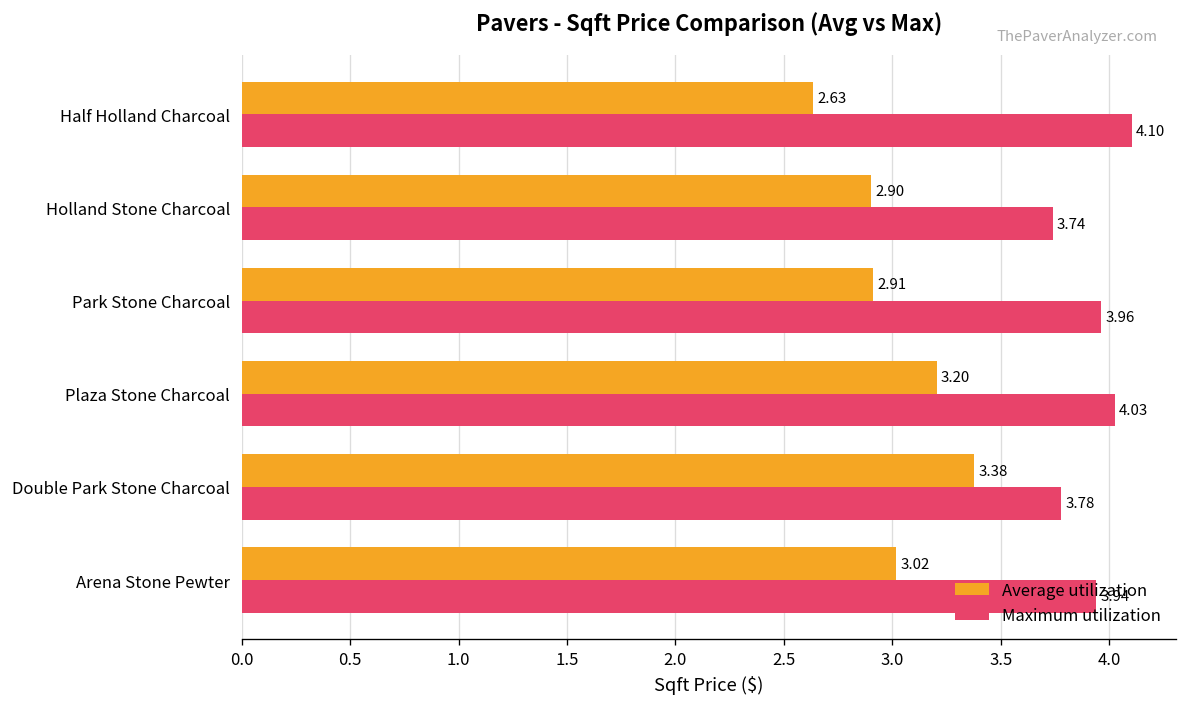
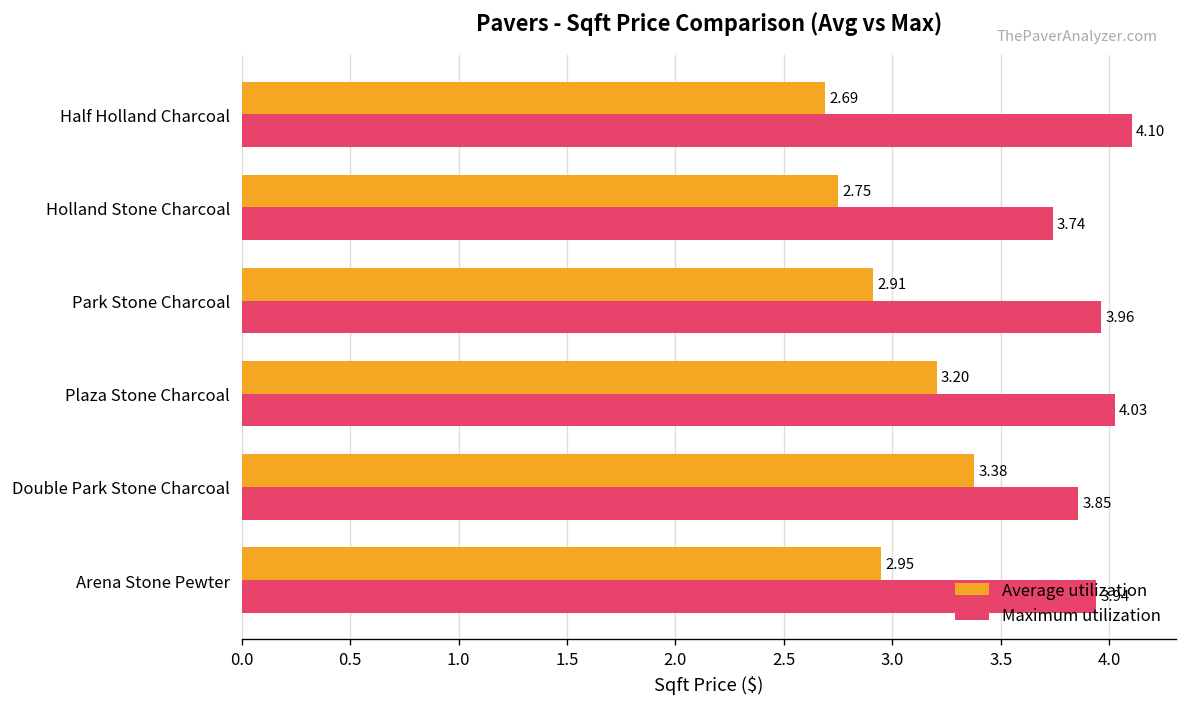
Average utilization, Half Holland Charcoal: 2.63 -> 2.69
Average utilization, Holland Stone Charcoal: 2.90 -> 2.75
Maximum utilization, Double Park Stone Charcoal: 3.78 -> 3.85
Average utilization, Arena Stone Pewter: 3.02 -> 2.95
